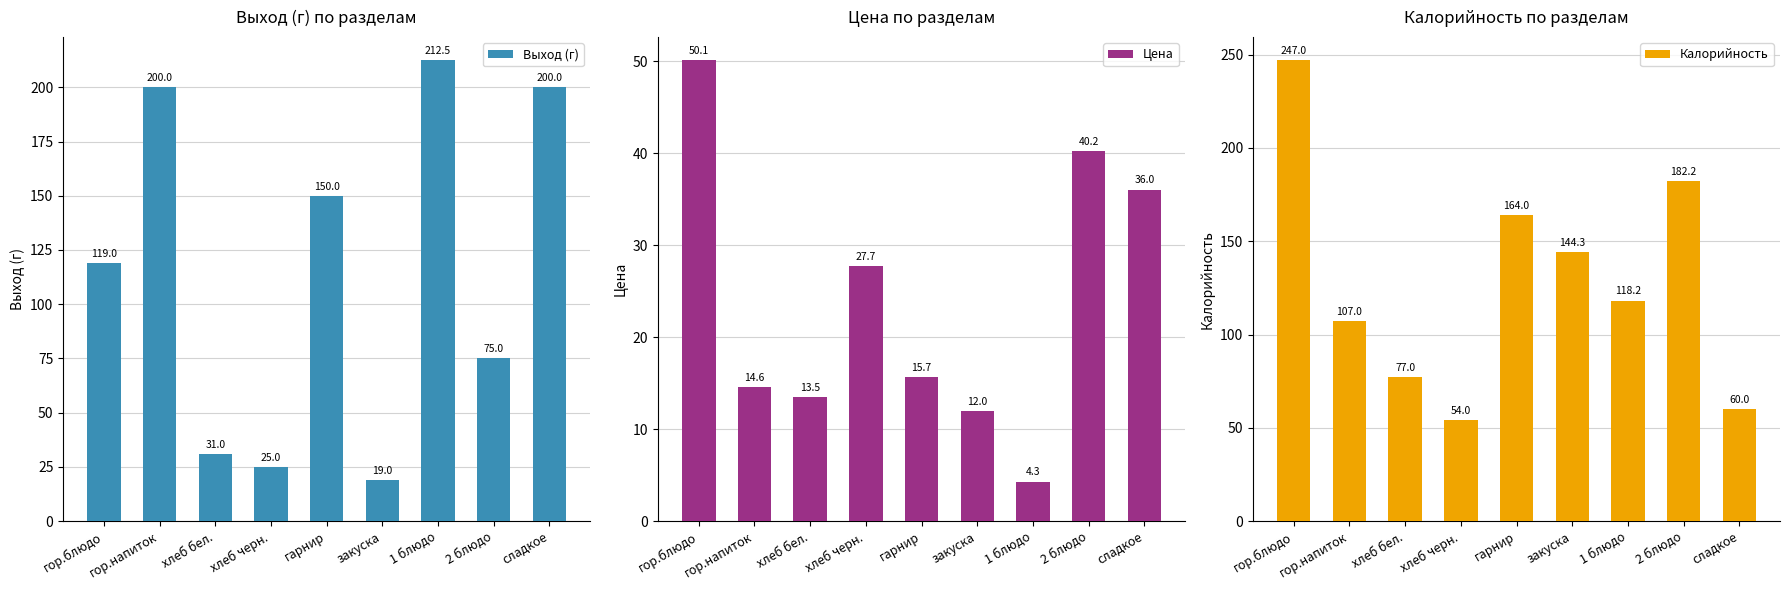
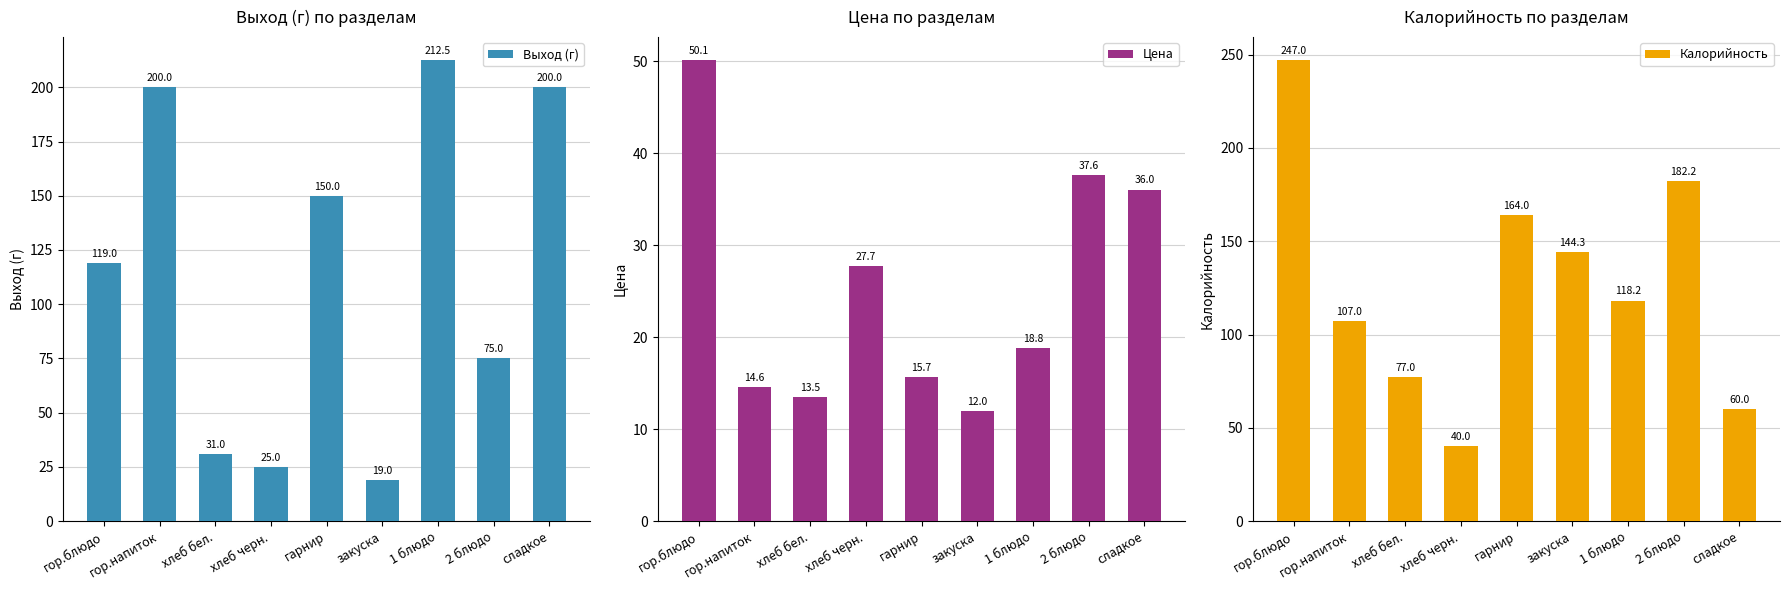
Цена по разделам, 1 блюдо: 4.3 -> 18.8
Цена по разделам, 2 блюдо: 40.2 -> 37.6
Калорийность по разделам, хлеб черн.: 54.0 -> 40.0
